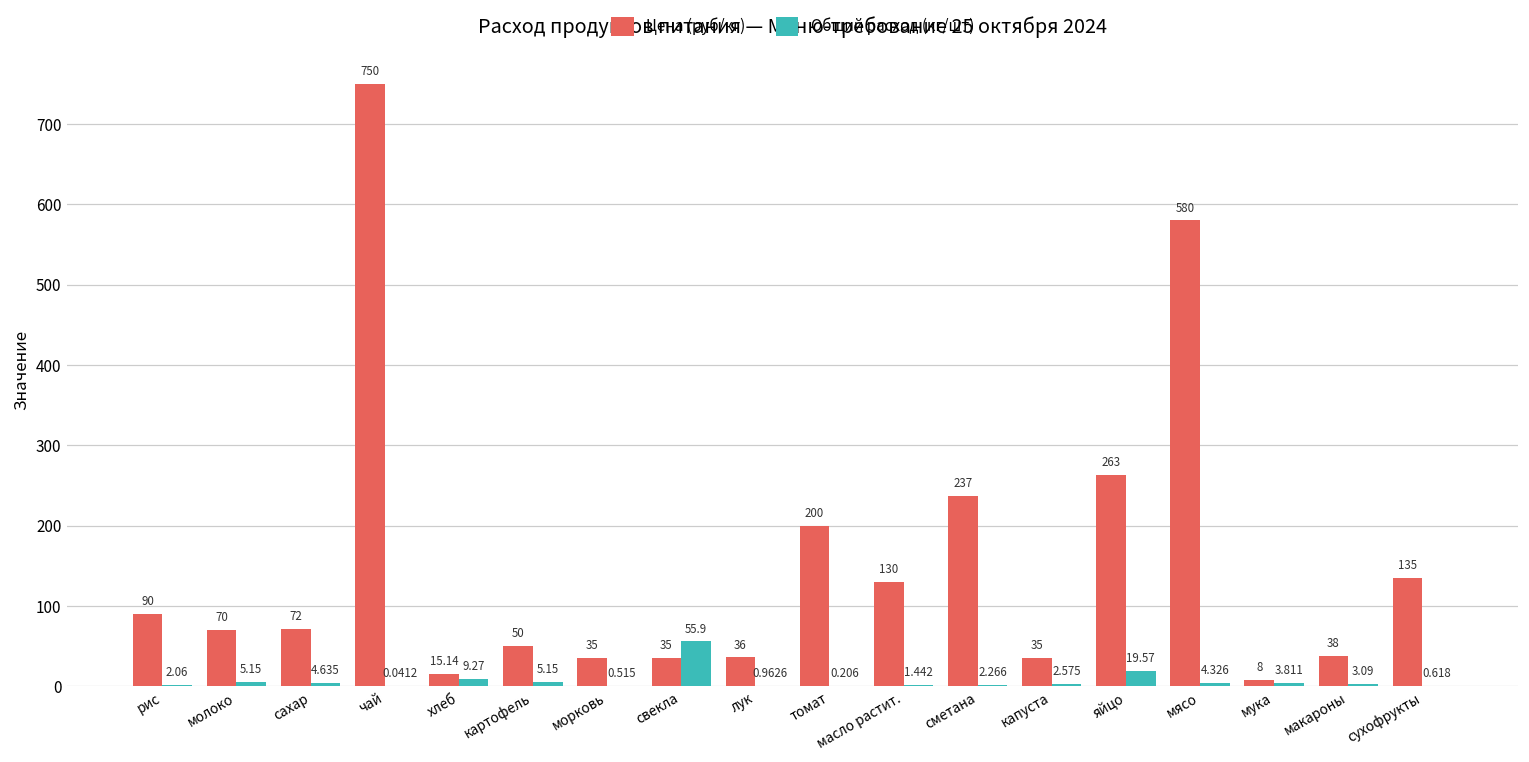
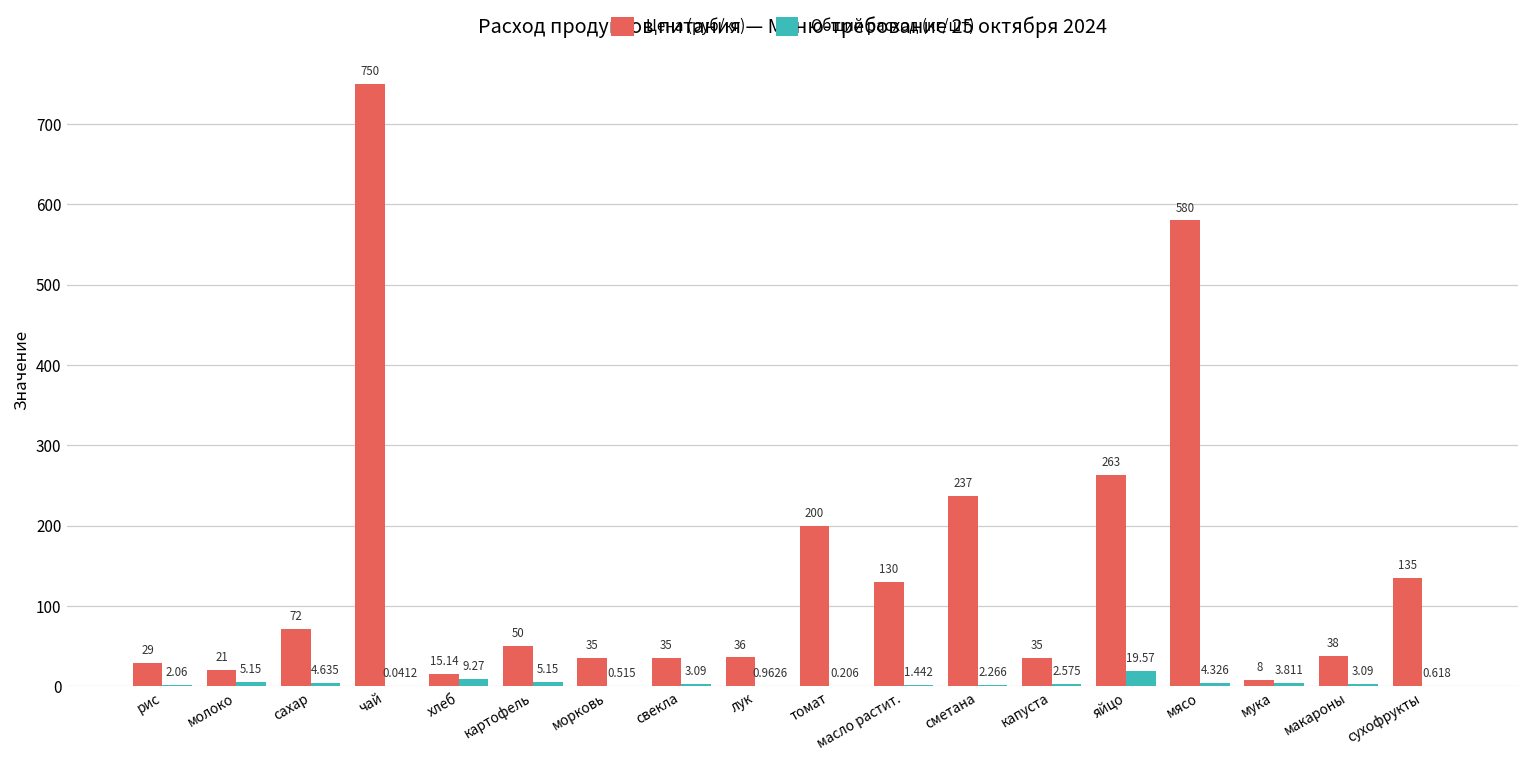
Цена (руб/кг), рис: 90 -> 29
Цена (руб/кг), молоко: 70 -> 21
Общий расход (кг/шт), свекла: 55.9 -> 3.09
